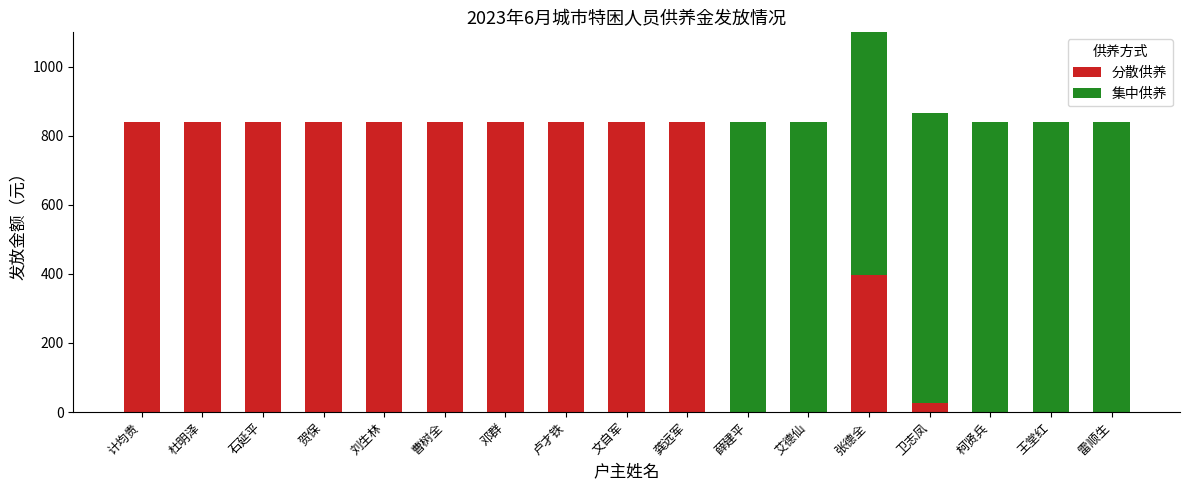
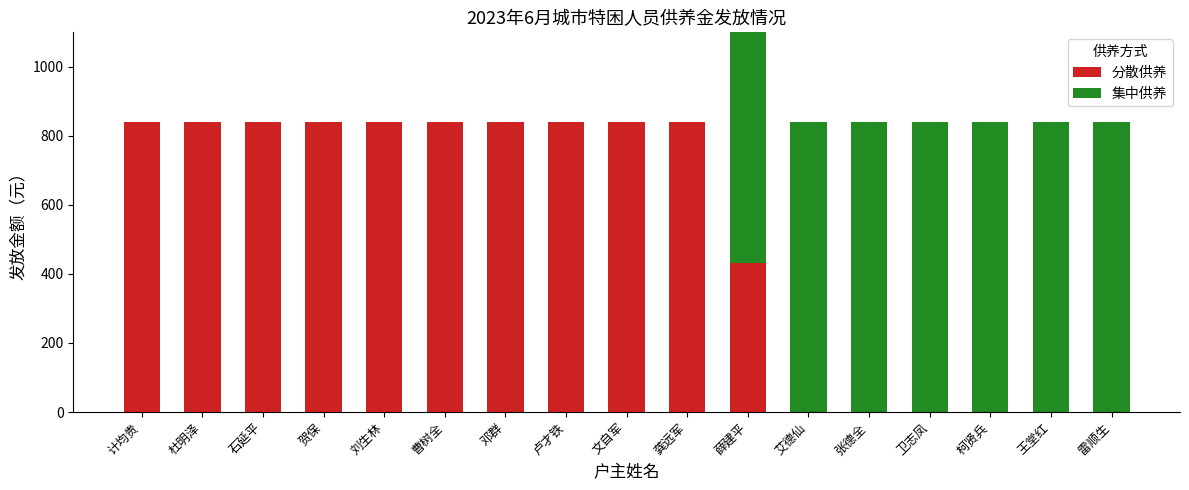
分散供养, 薛建平: 0 -> 430
分散供养, 张德全: 400 -> 0
分散供养, 卫志凤: 30 -> 0
